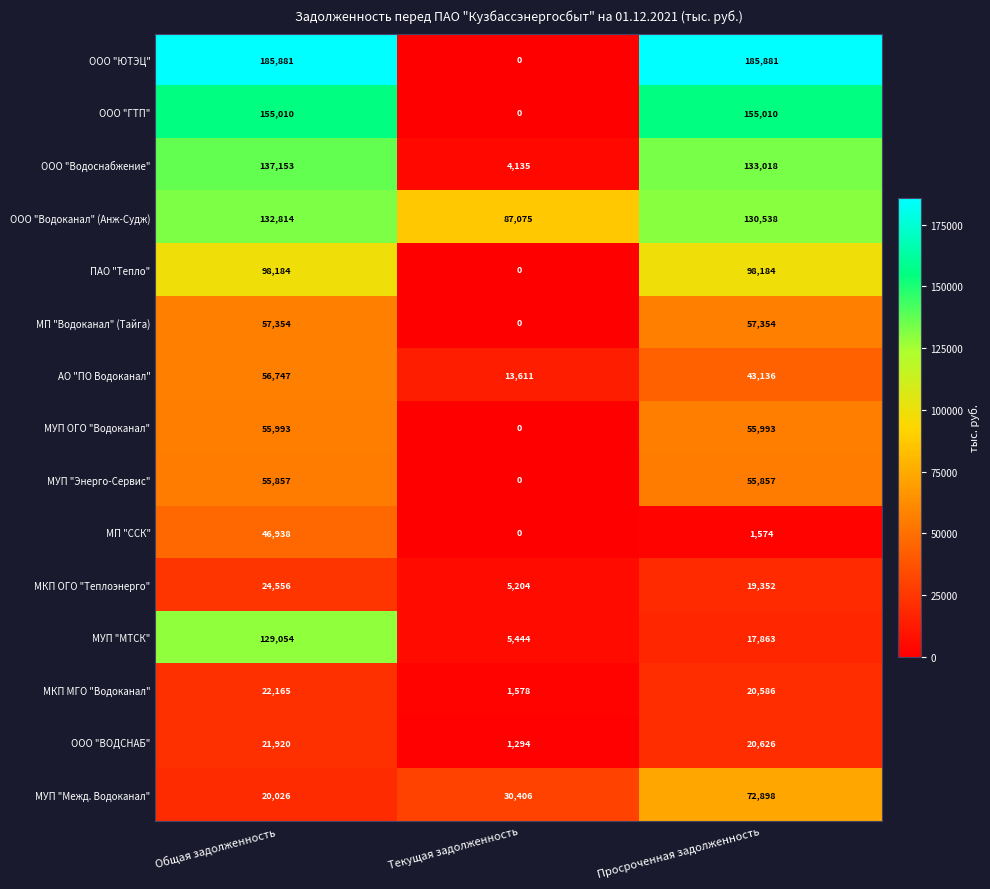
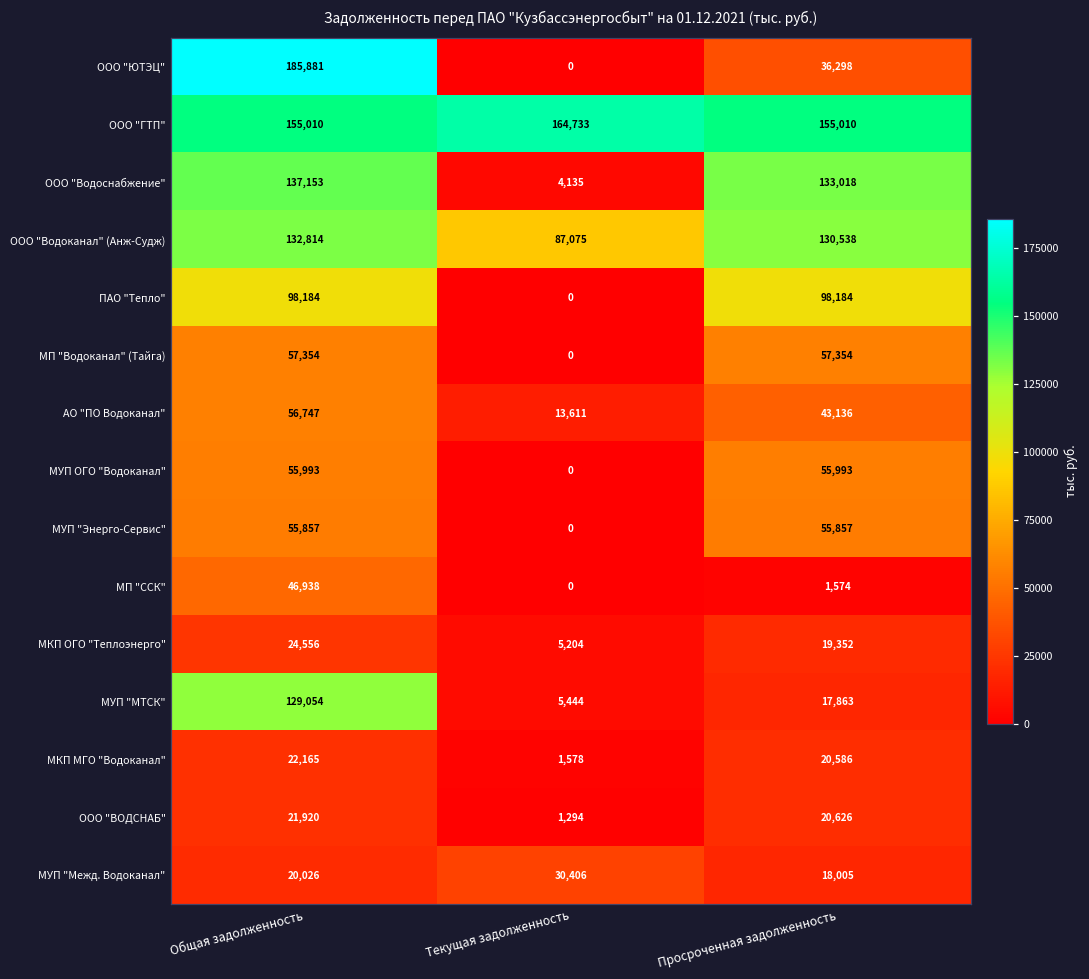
ООО "ЮТЭЦ", Просроченная задолженность: 185,881 -> 36,298
ООО "ГТП", Текущая задолженность: 0 -> 164,733
МУП "Межд. Водоканал", Просроченная задолженность: 72,898 -> 18,005
